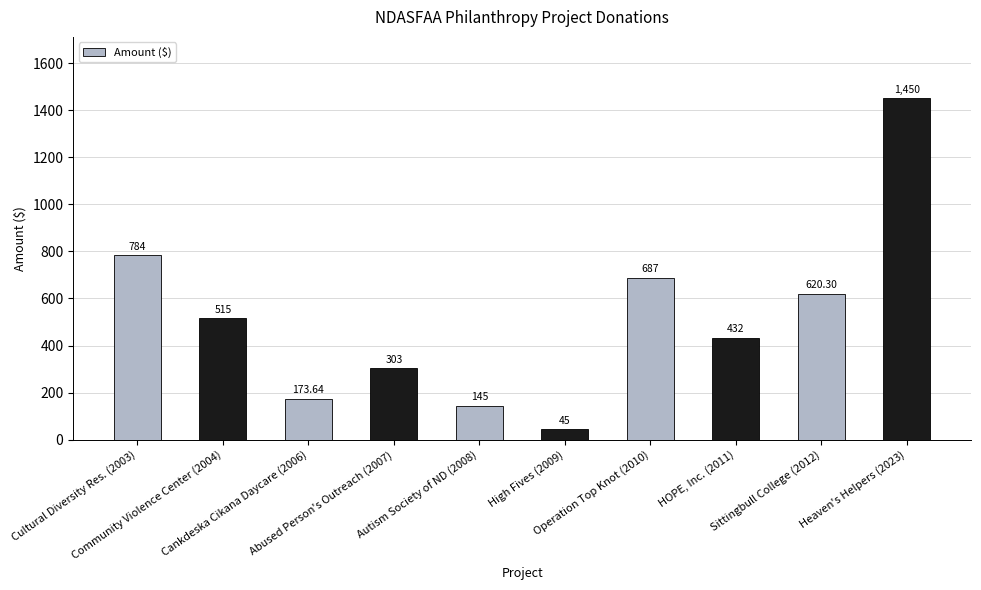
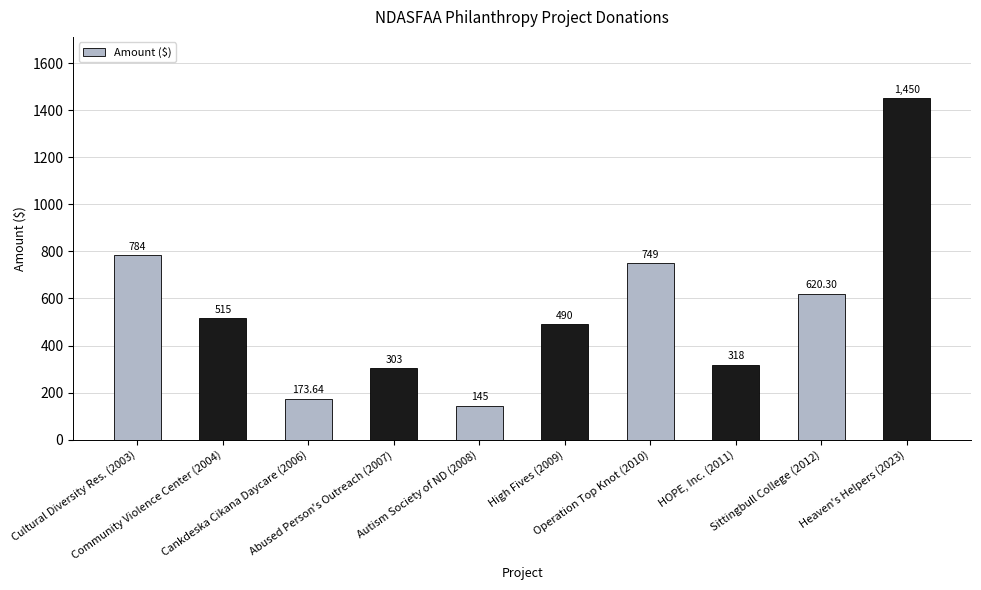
High Fives (2009): 45 -> 490
Operation Top Knot (2010): 687 -> 749
HOPE, Inc. (2011): 432 -> 318
